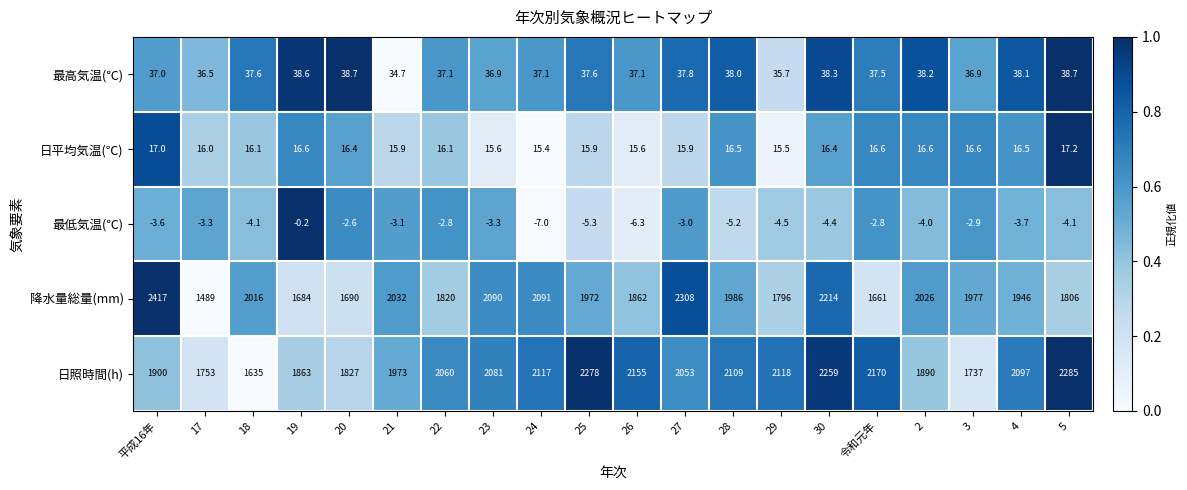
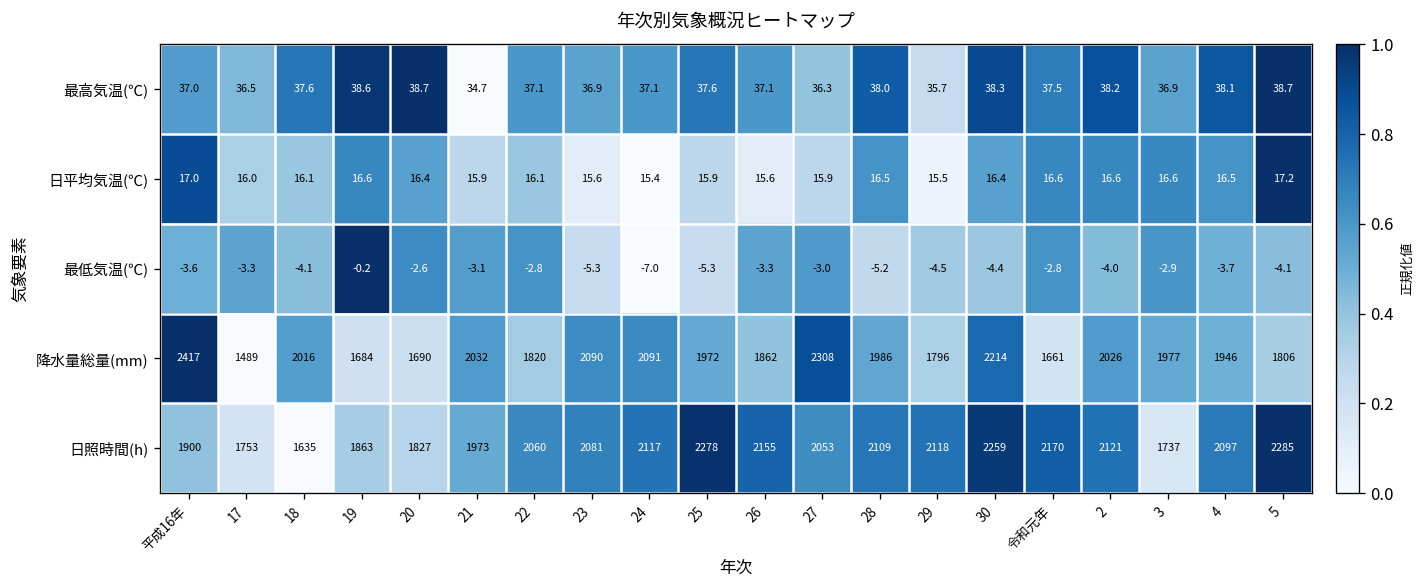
最高気温(℃), 27: 37.8 -> 36.3
最低気温(℃), 23: -3.3 -> -5.3
最低気温(℃), 26: -6.3 -> -3.3
日照時間(h), 2: 1890 -> 2121
